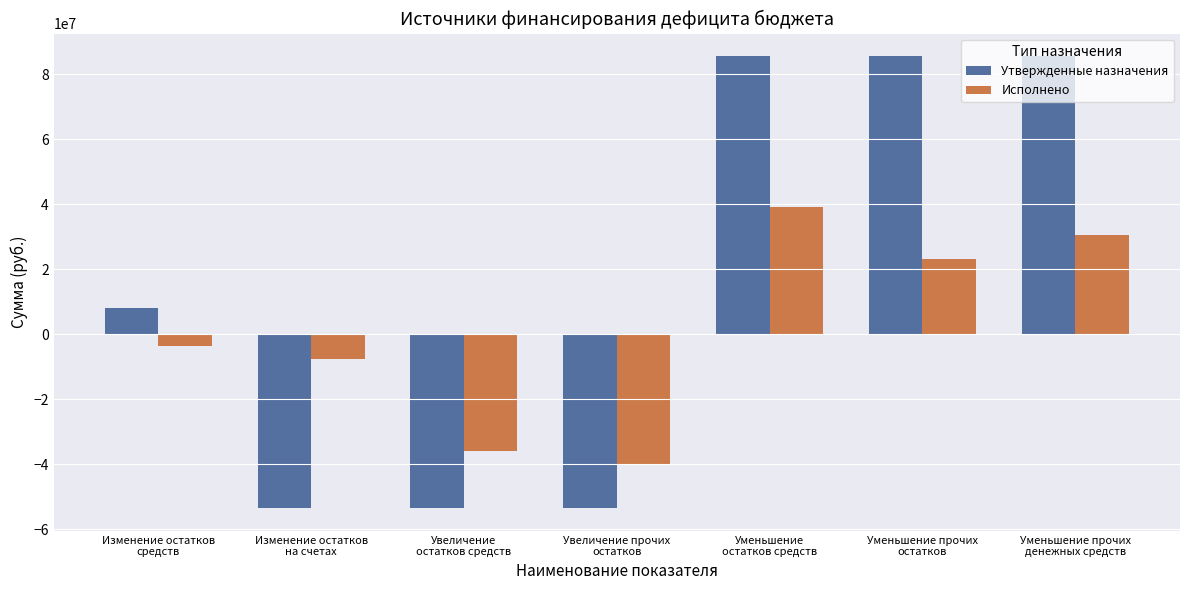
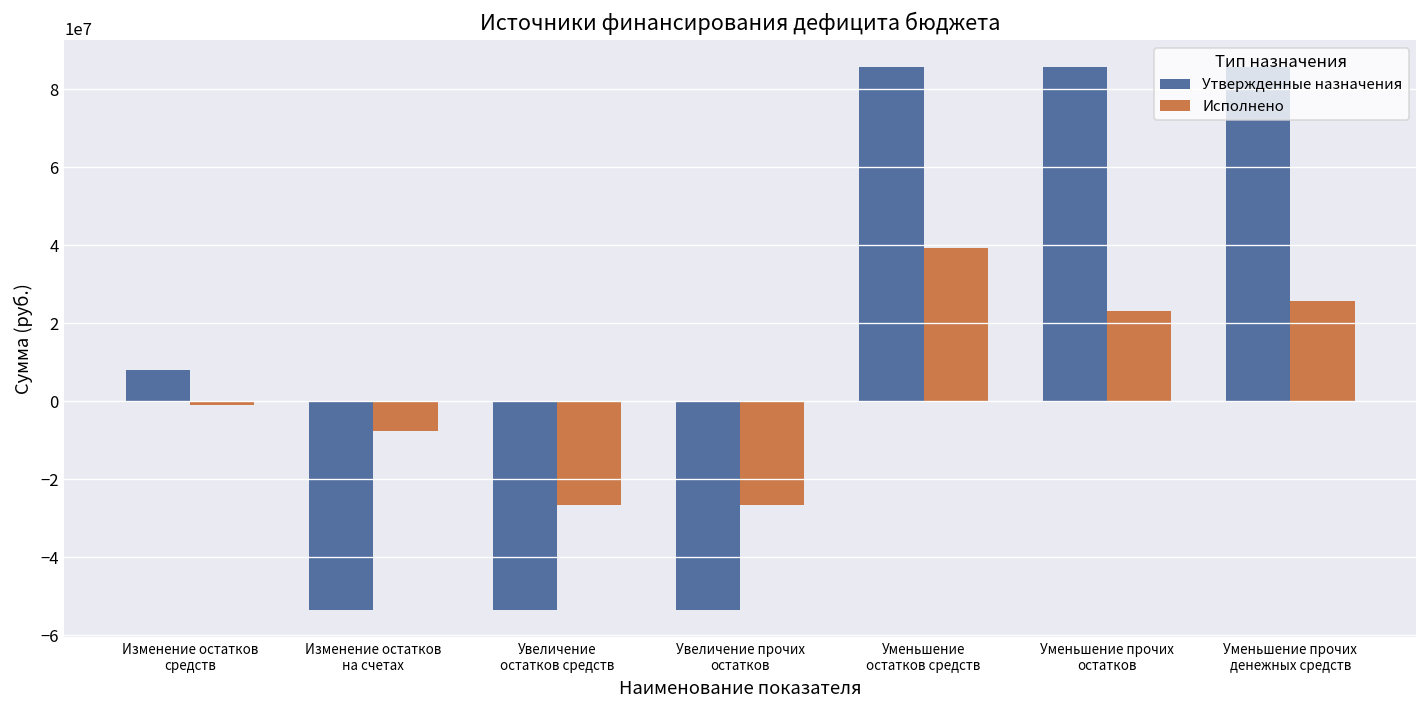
Исполнено, Изменение остатков средств: -4000000 -> -1000000
Исполнено, Увеличение остатков средств: -36000000 -> -27000000
Исполнено, Увеличение прочих остатков: -40000000 -> -27000000
Исполнено, Уменьшение прочих денежных средств: 30000000 -> 26000000
